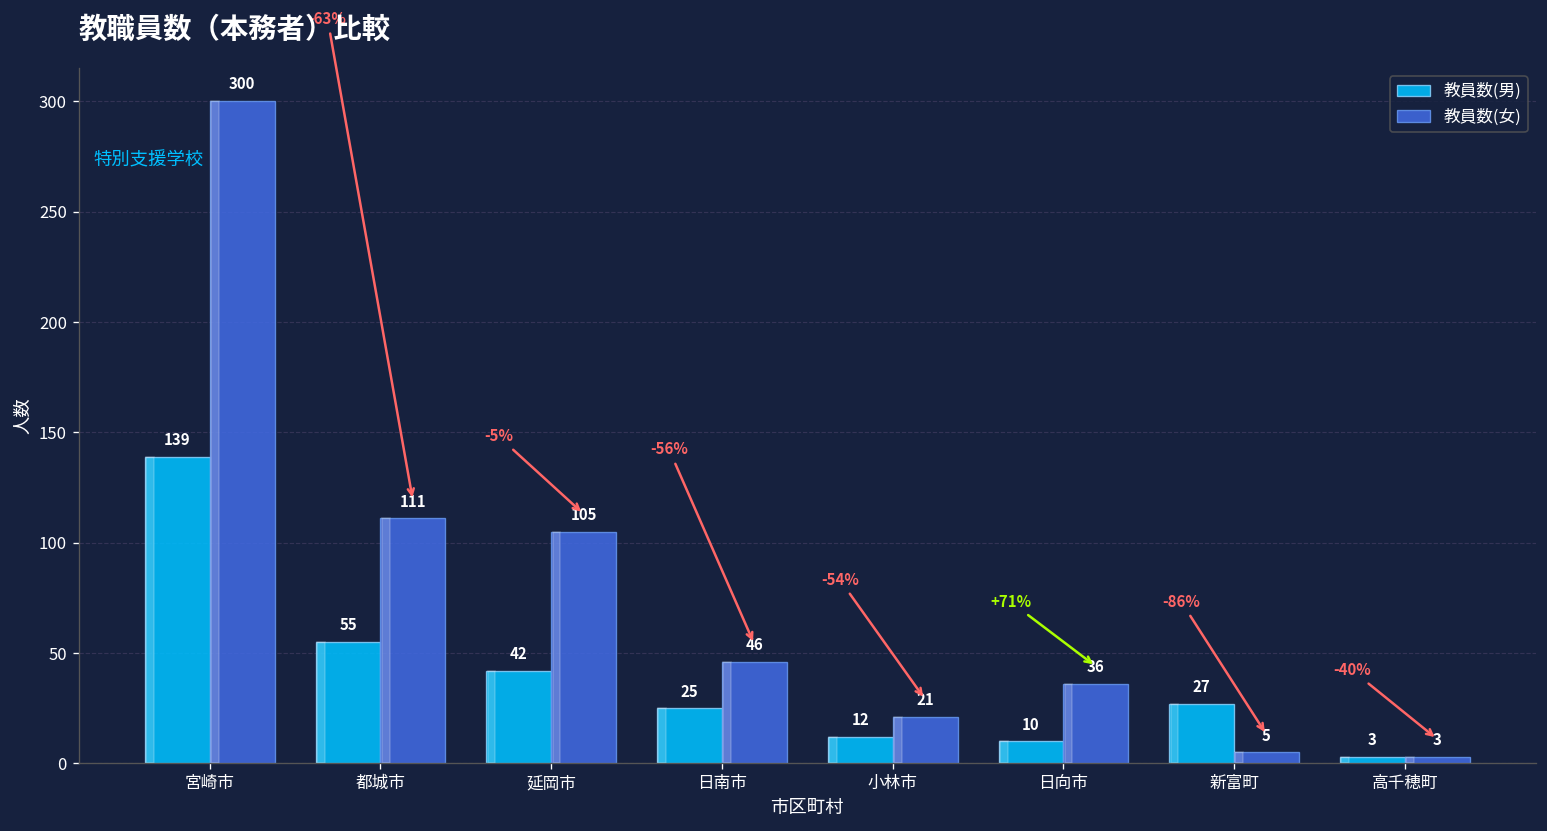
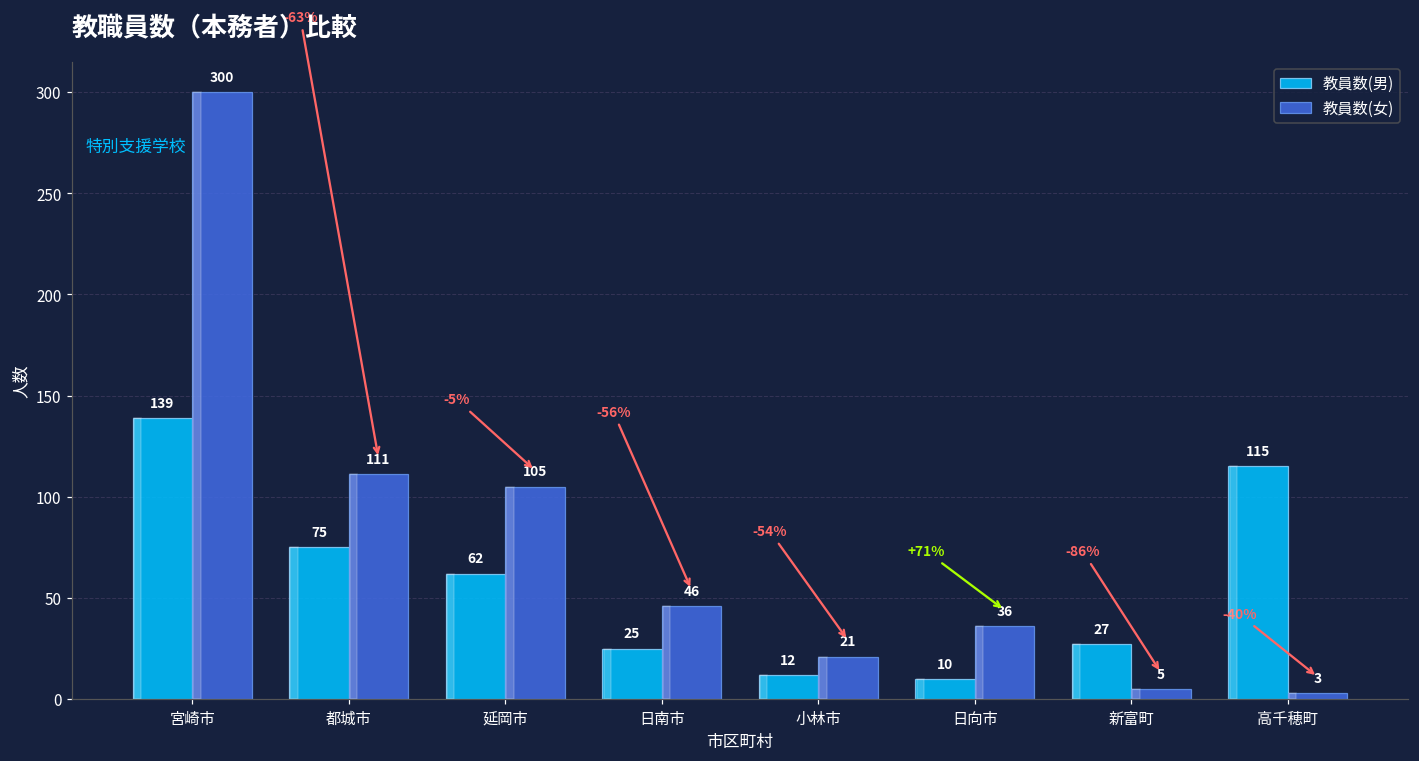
教員数(男), 都城市: 55 -> 75
教員数(男), 延岡市: 42 -> 62
教員数(男), 高千穂町: 3 -> 115
